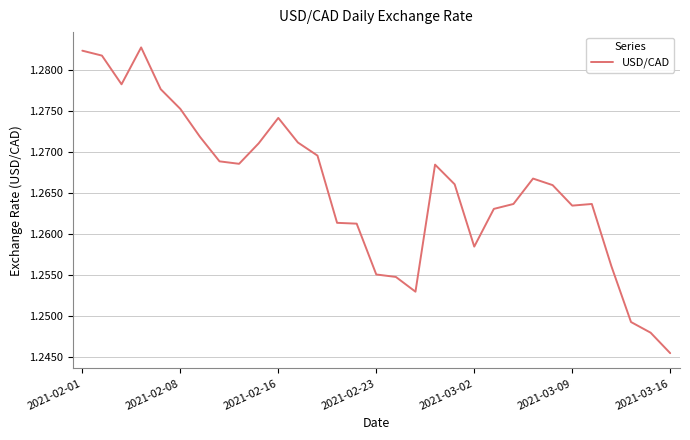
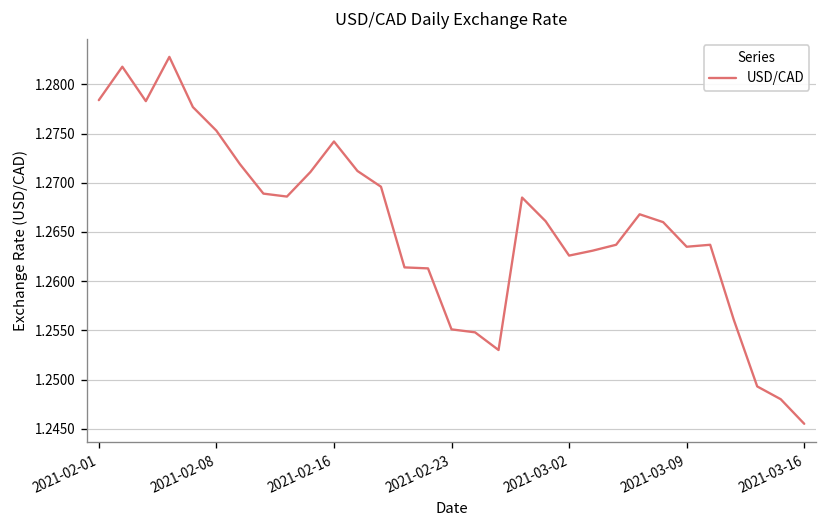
2021-02-01: 1.282 -> 1.278
2021-03-02: 1.259 -> 1.263
